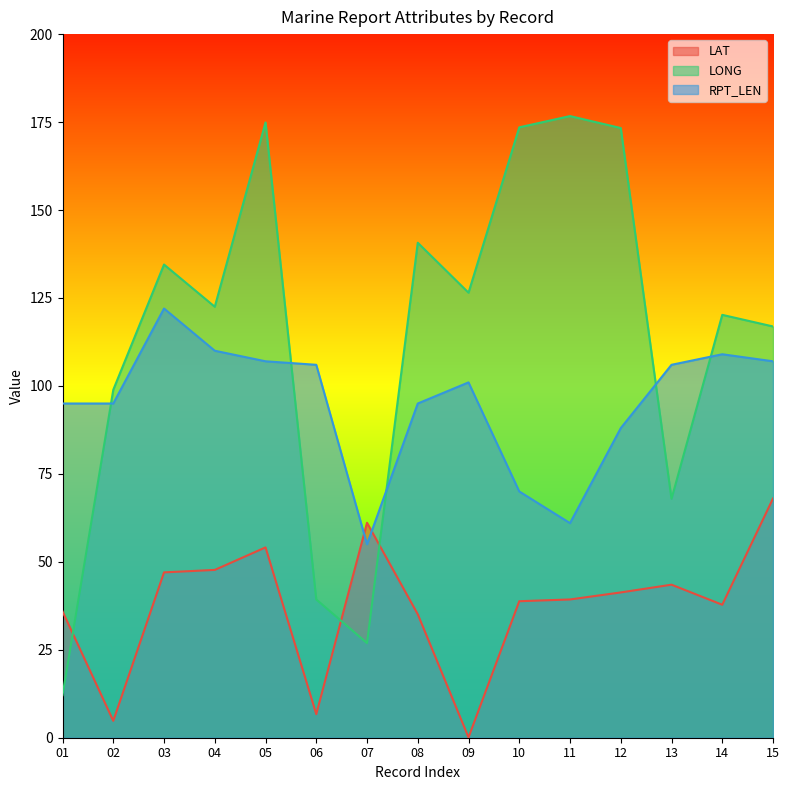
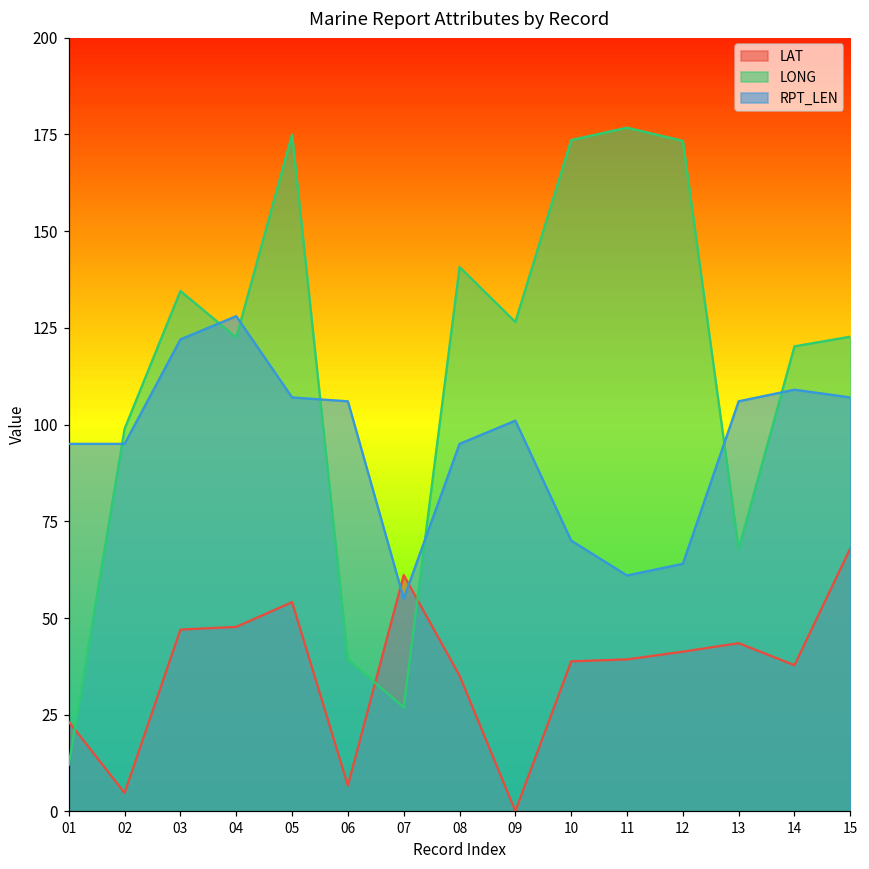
LAT, 01: 36 -> 23
RPT_LEN, 04: 110 -> 128
RPT_LEN, 12: 88 -> 64
LONG, 15: 117 -> 123
